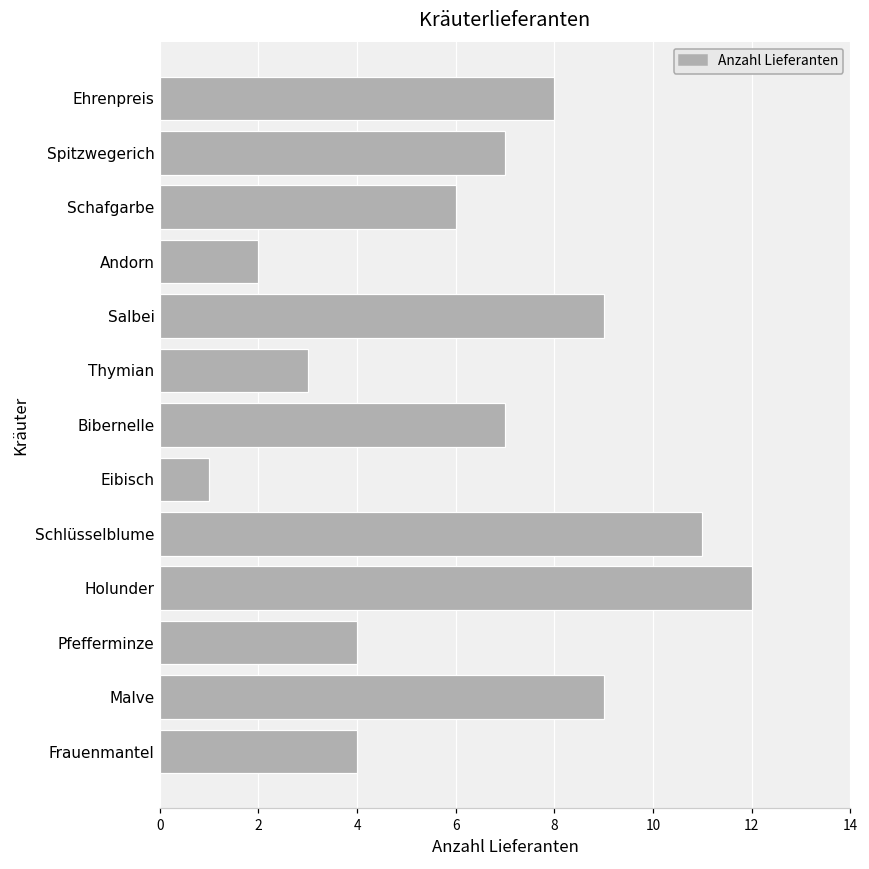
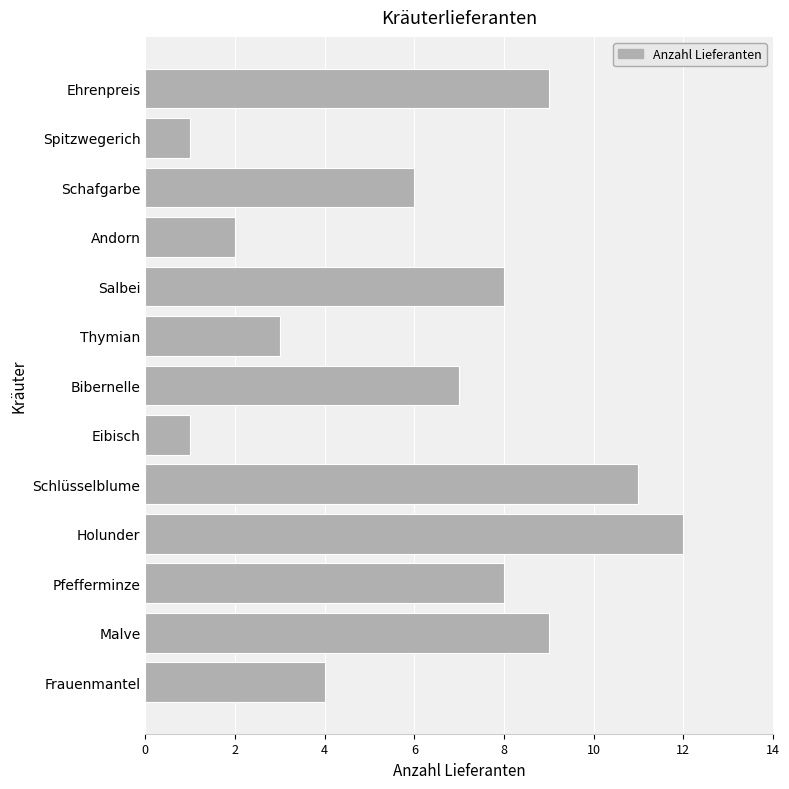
Ehrenpreis: 8 -> 9
Spitzwegerich: 7 -> 1
Salbei: 9 -> 8
Pfefferminze: 4 -> 8
